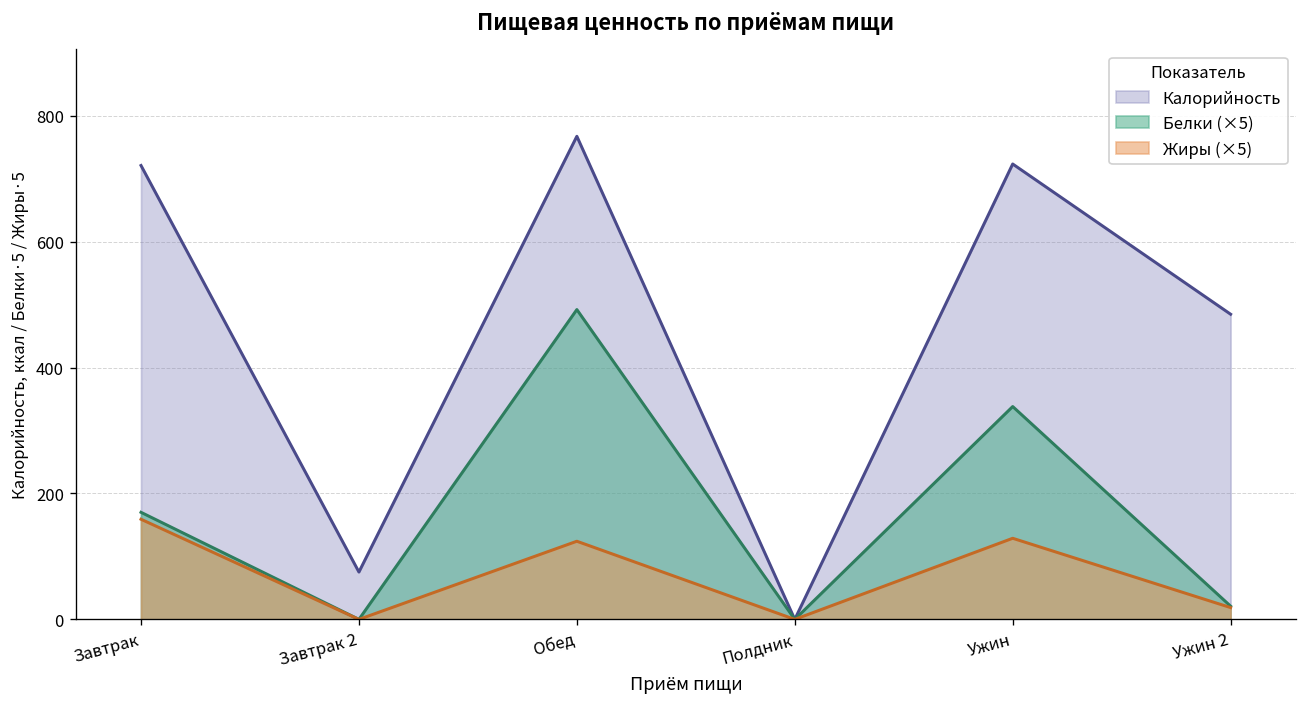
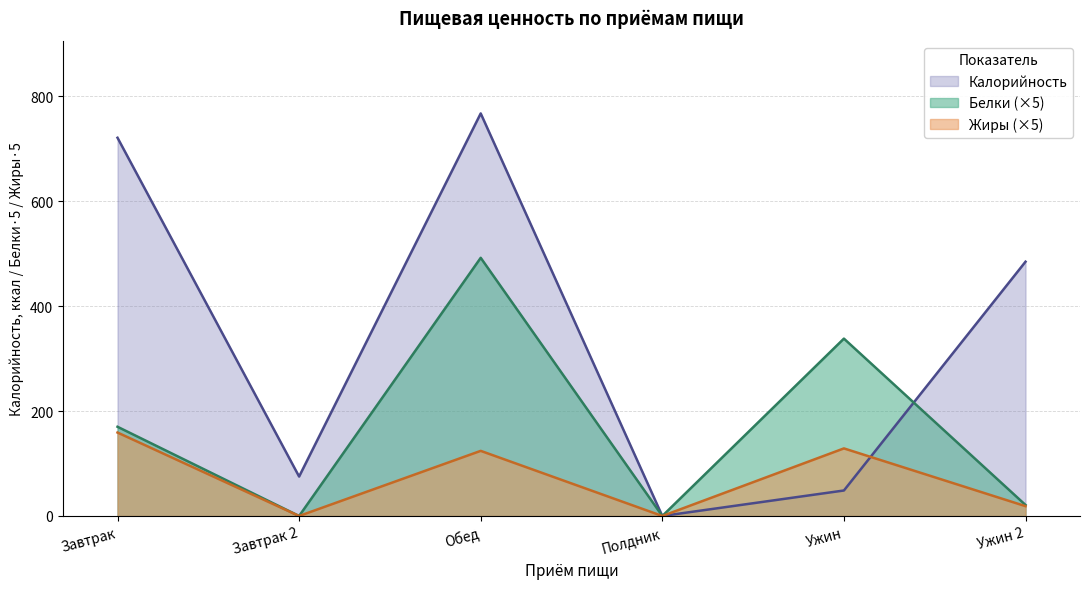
Калорийность, Ужин: 720 -> 50
